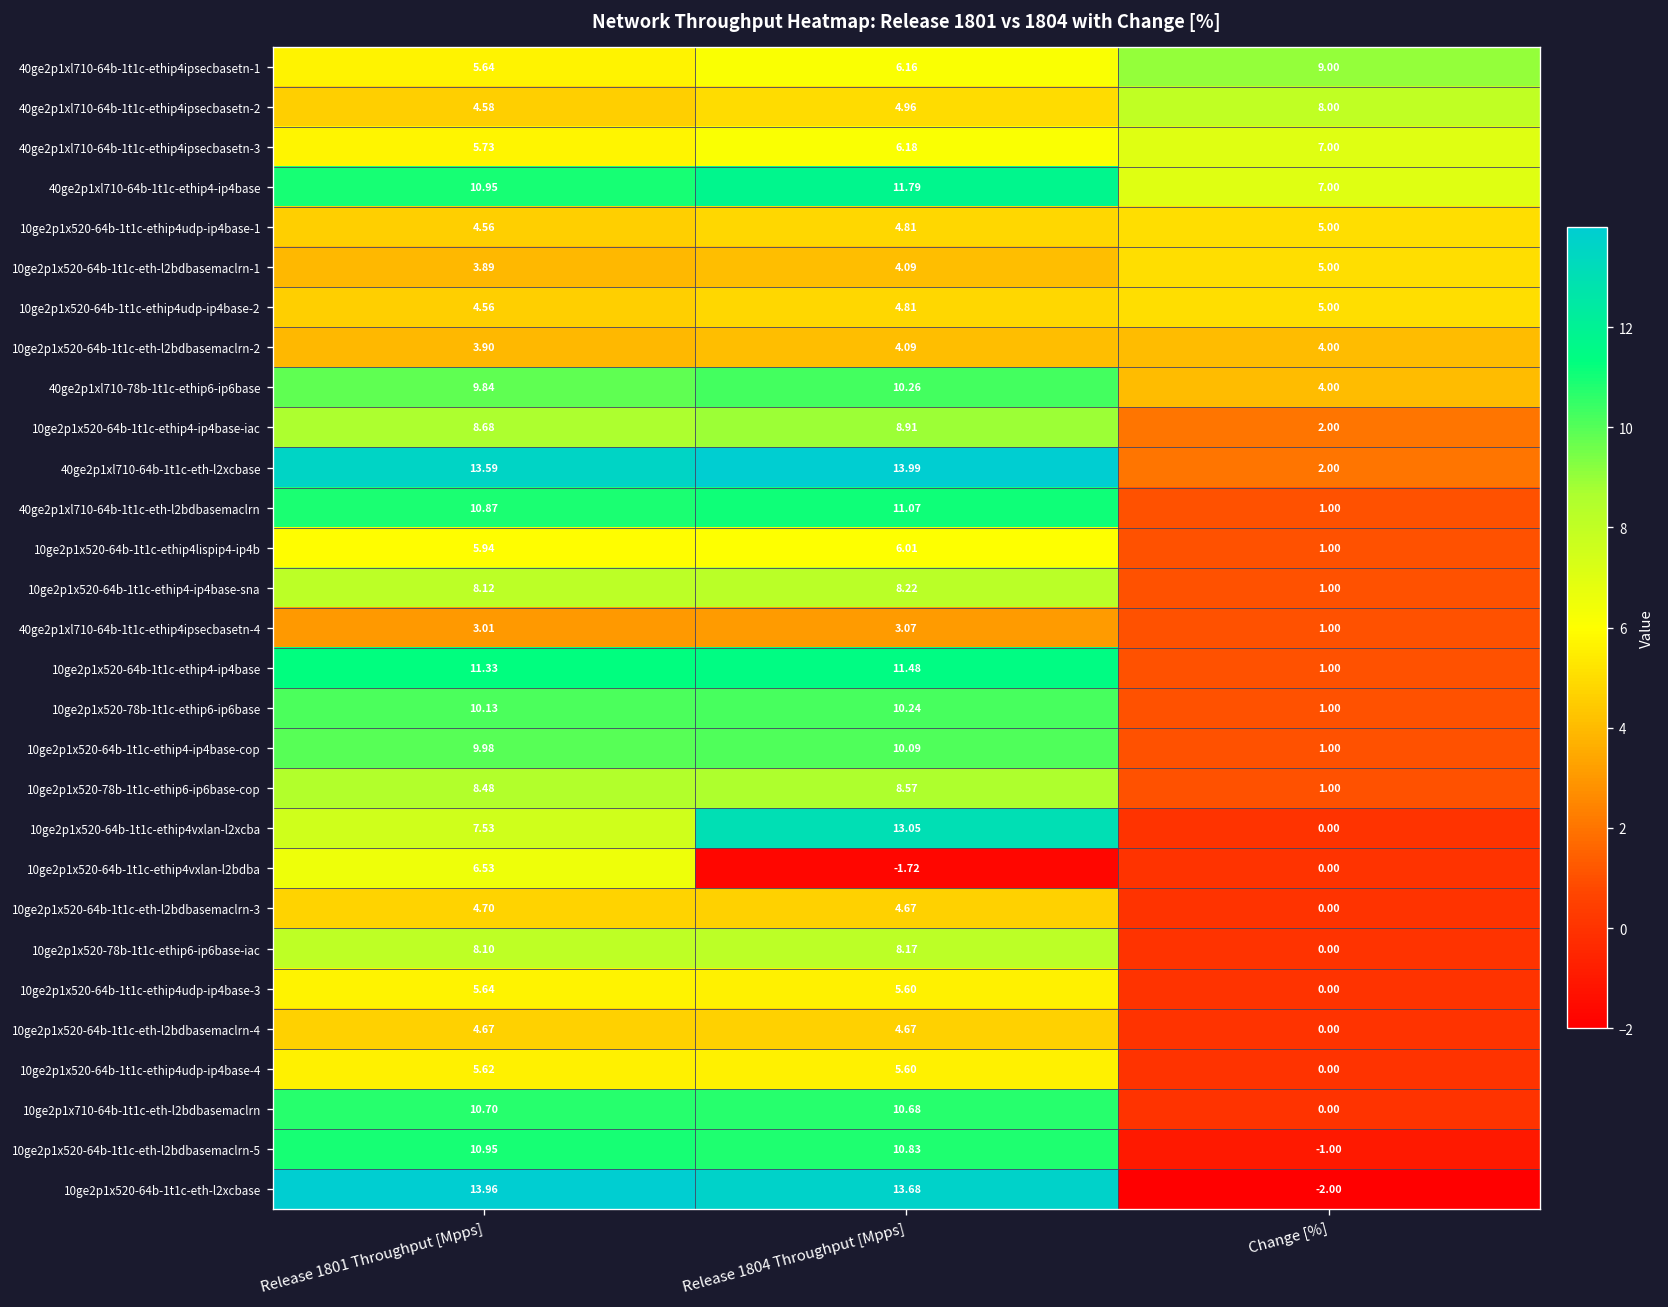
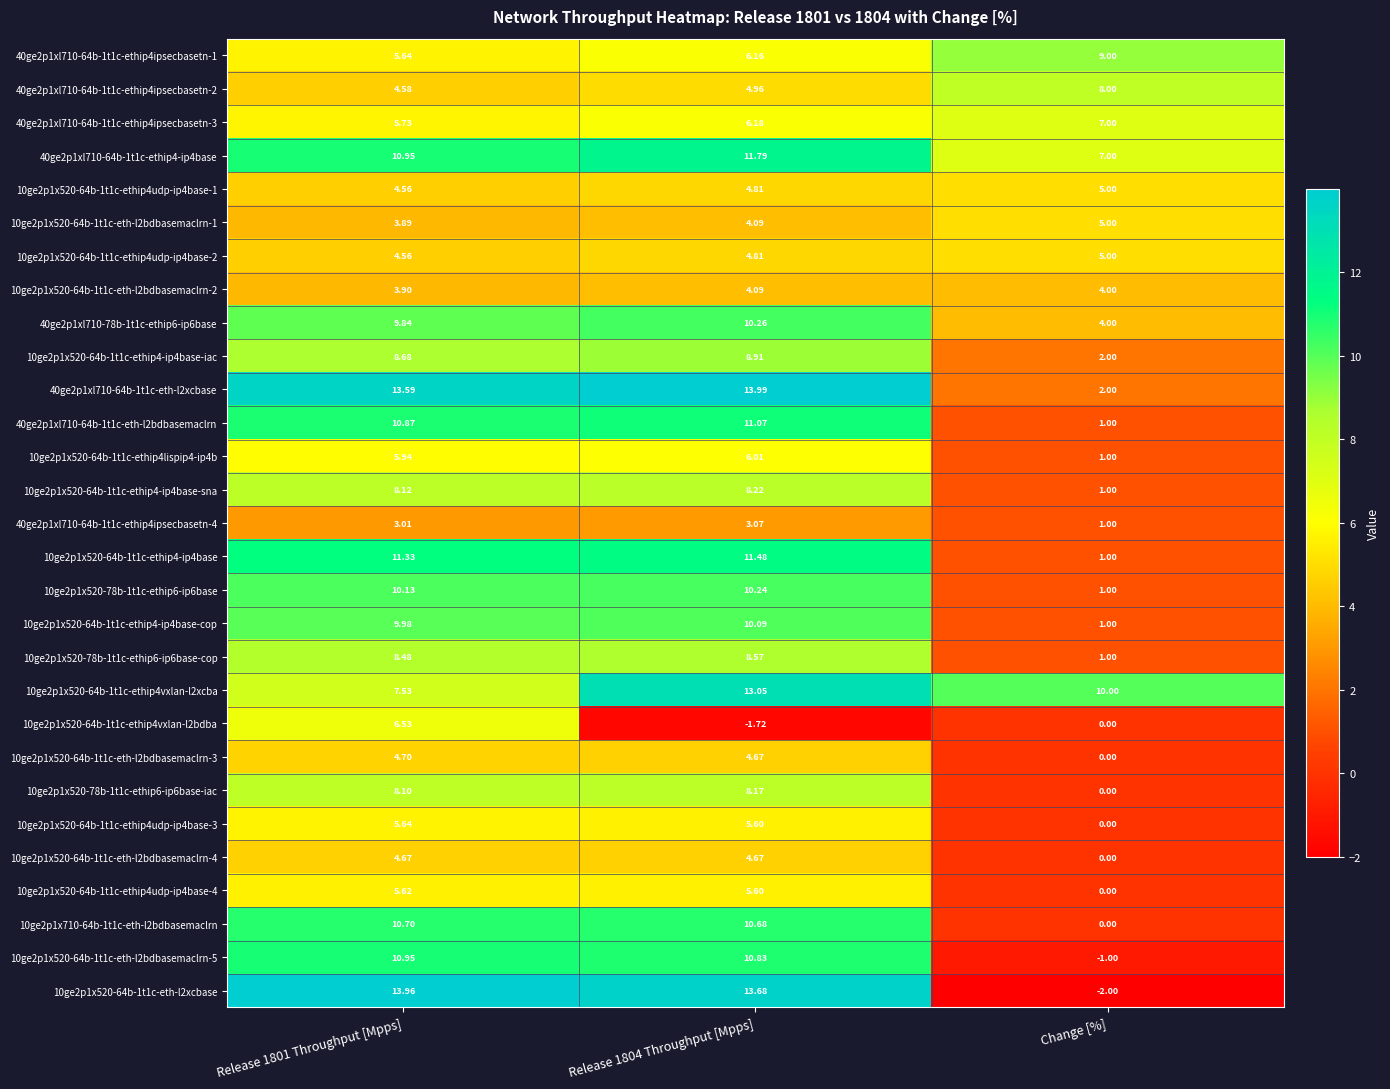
10ge2p1x520-64b-1t1c-ethip4vxlan-l2xcba, Change [%]: 0.00 -> 10.00
